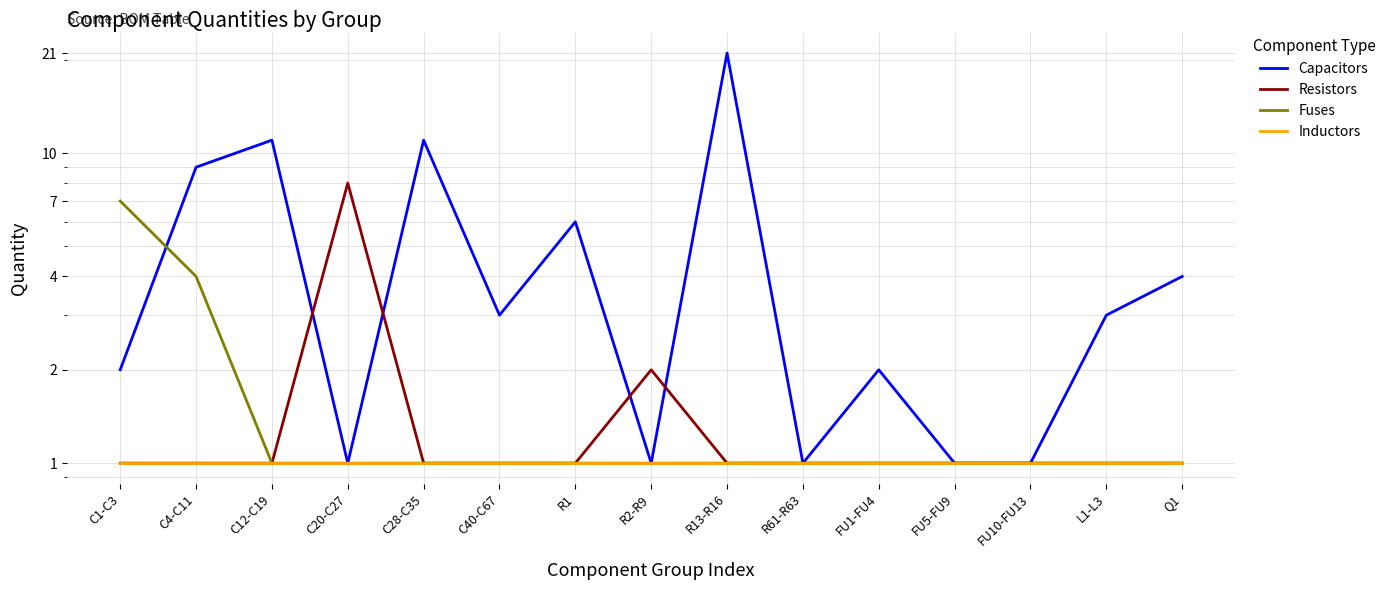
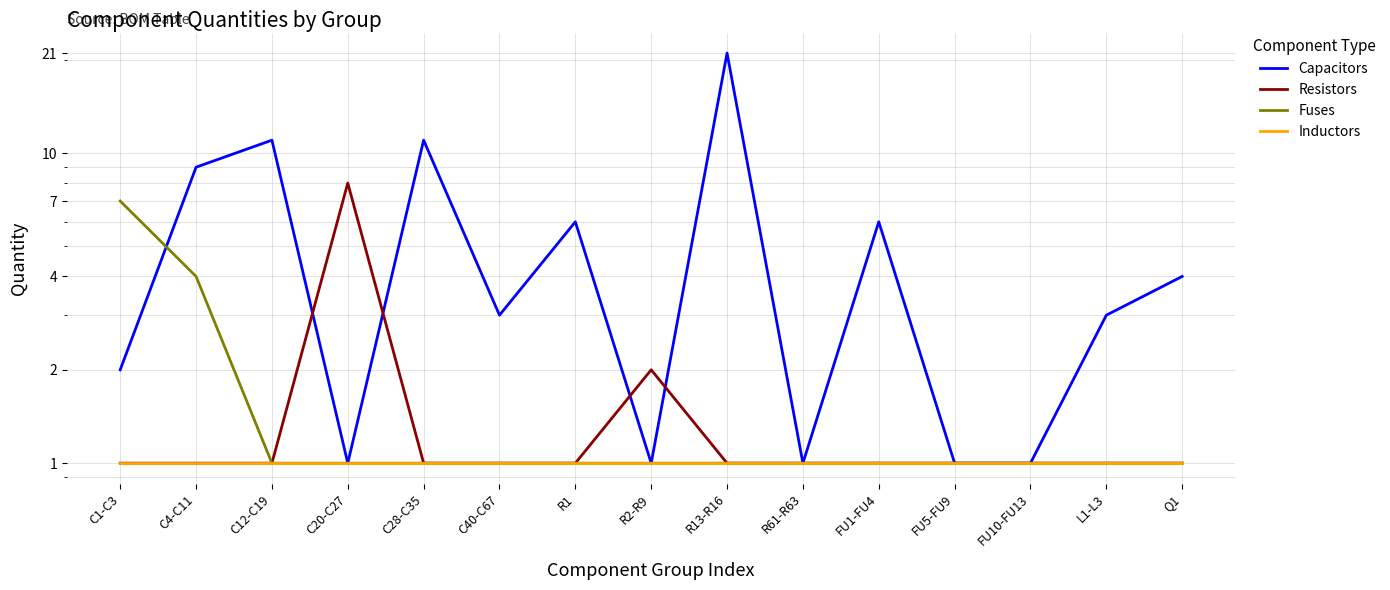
Capacitors, FU1-FU4: 2 -> 6
